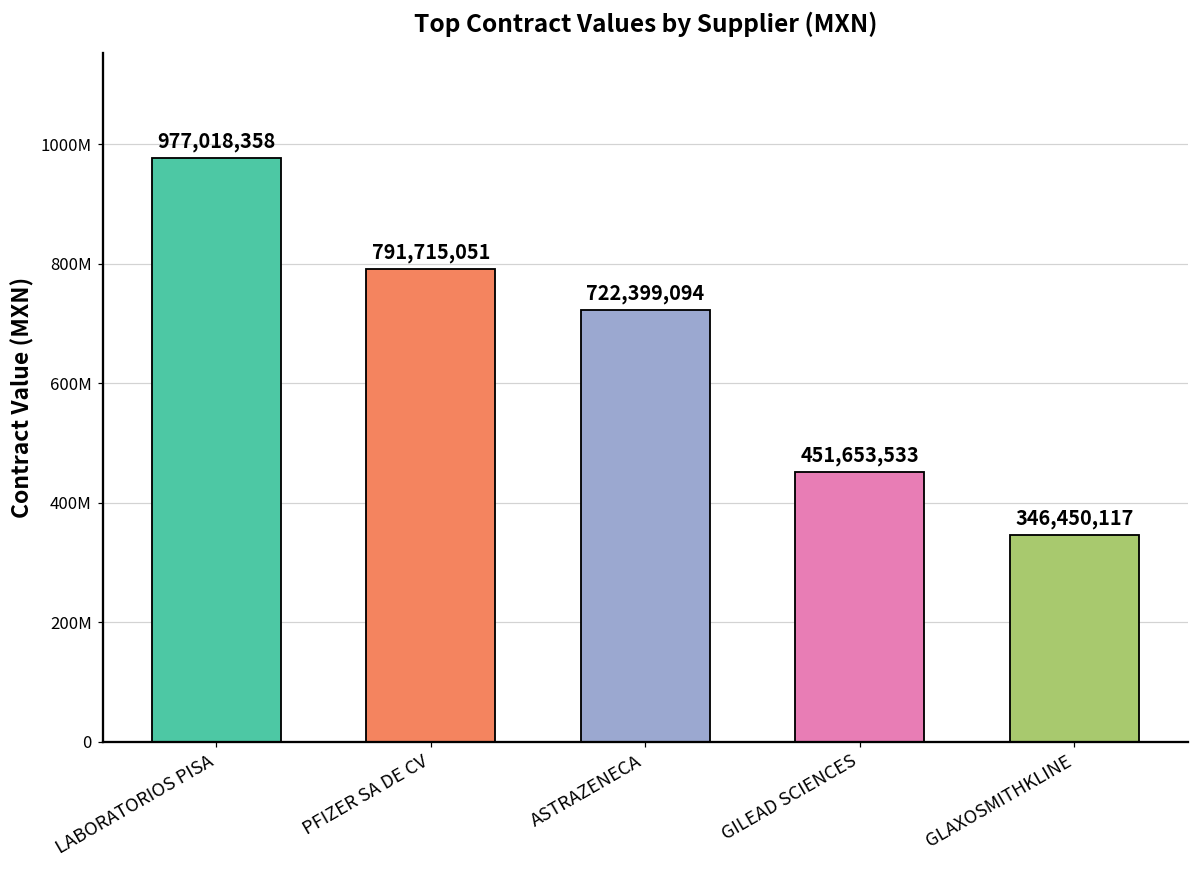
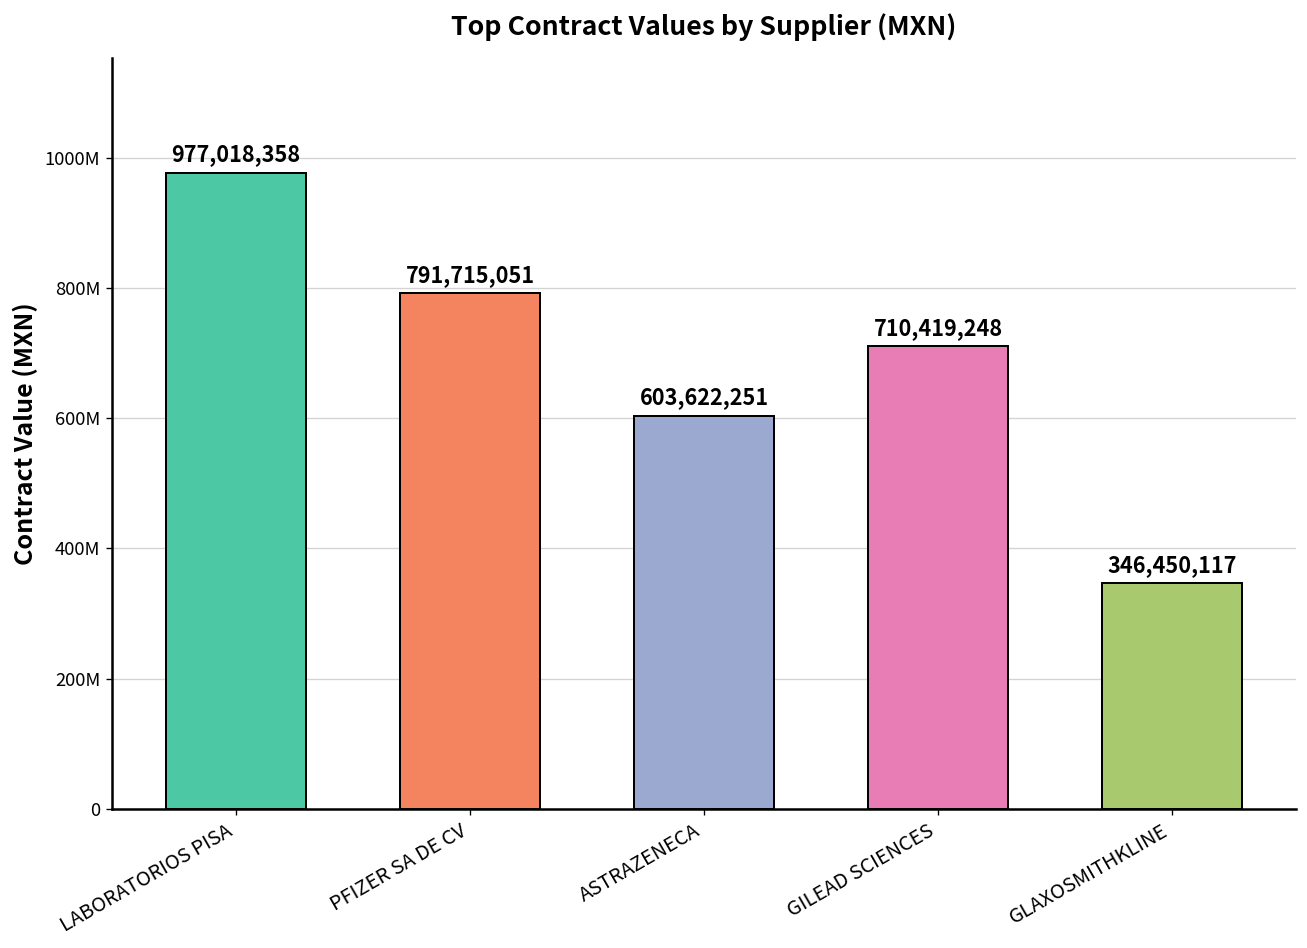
ASTRAZENECA: 722,399,094 -> 603,622,251
GILEAD SCIENCES: 451,653,533 -> 710,419,248
